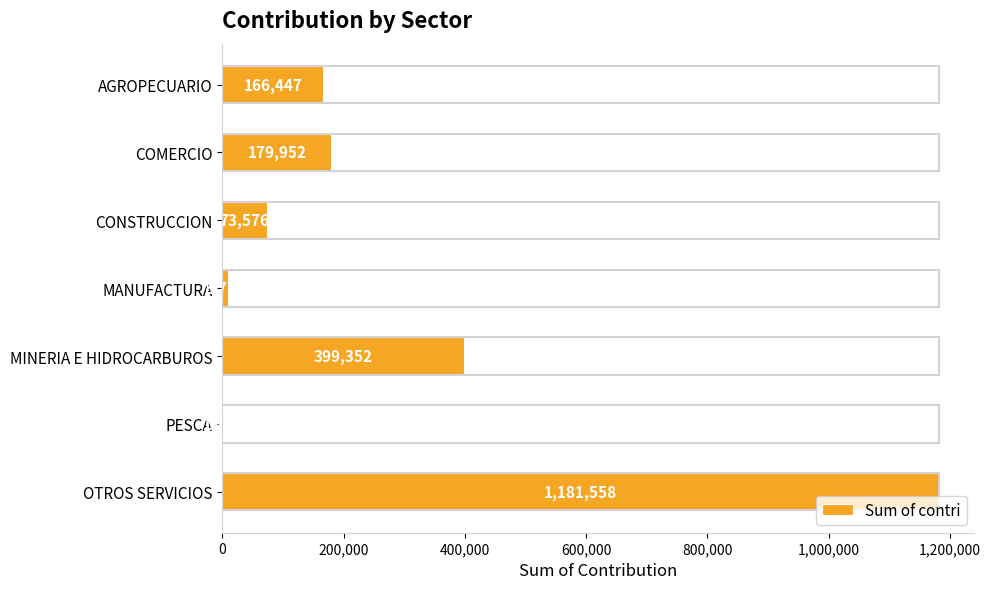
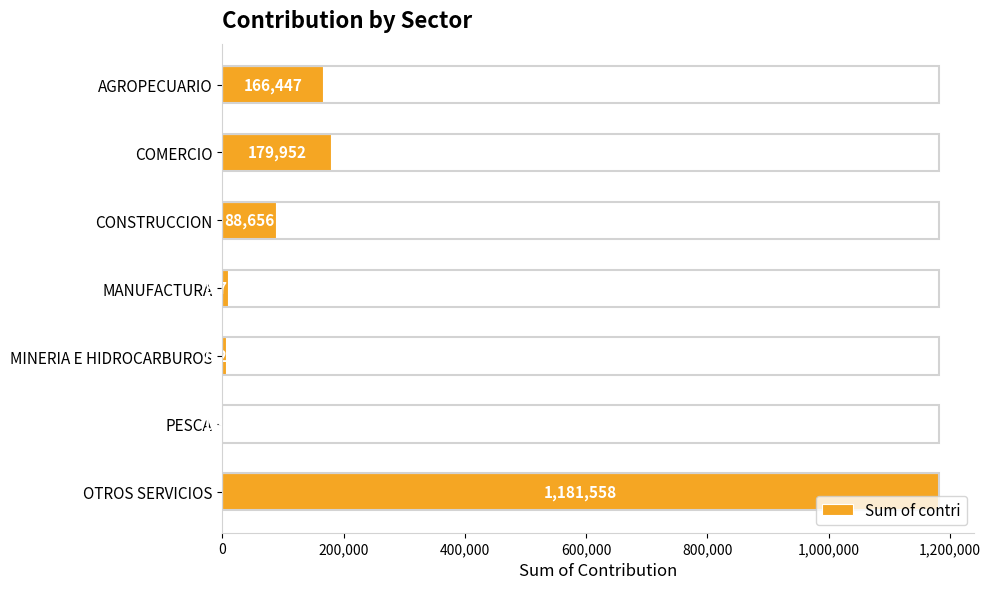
CONSTRUCCION: 73,576 -> 88,656
MINERIA E HIDROCARBUROS: 400,000 -> 10,000
